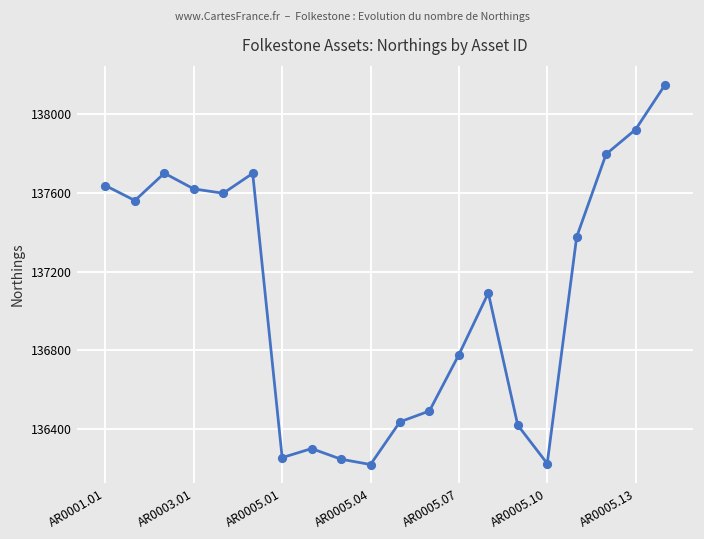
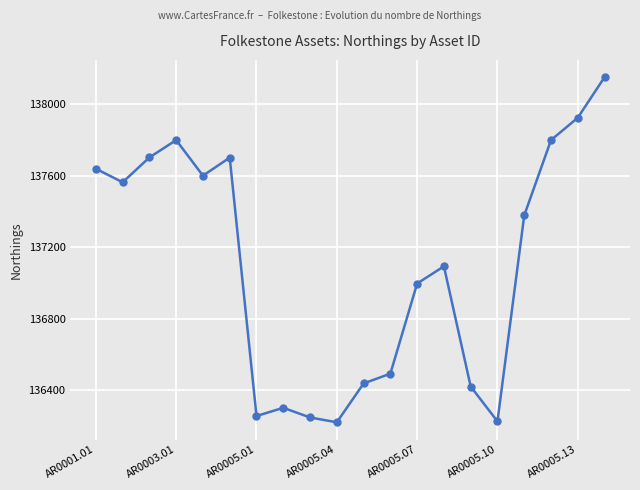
AR0003.01: 137620 -> 137800
AR0005.07: 136780 -> 137000
